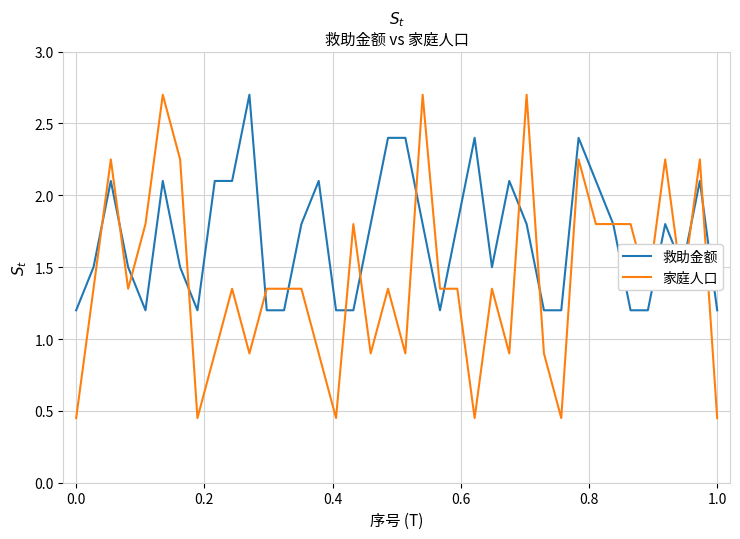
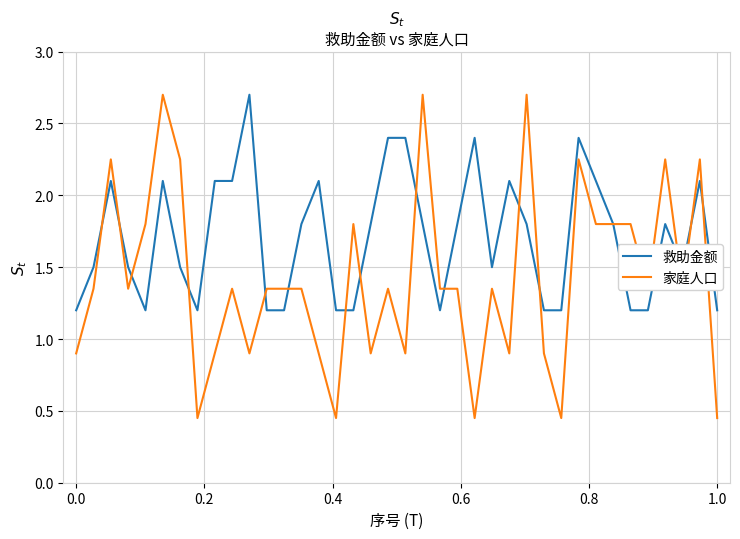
家庭人口, 0.0: 0.45 -> 0.90
